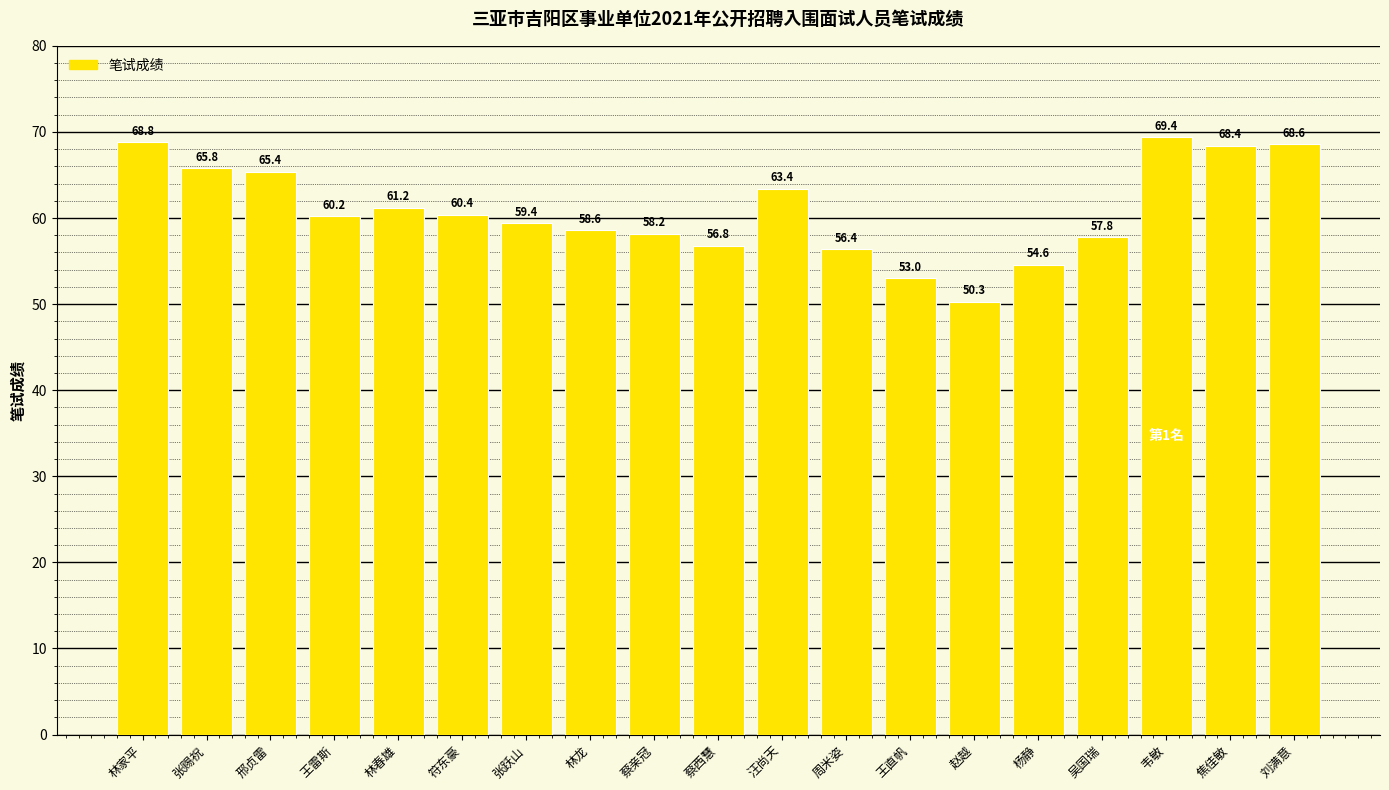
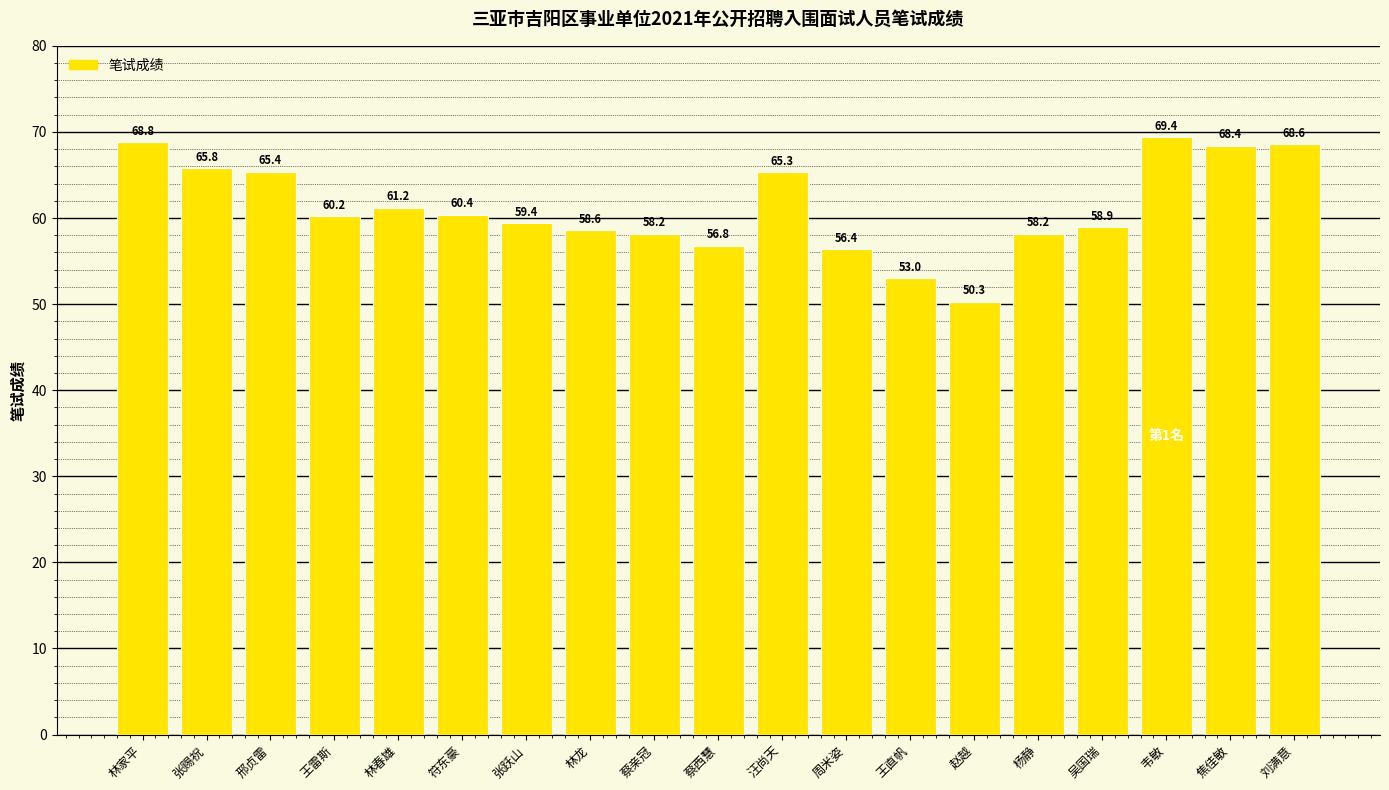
汪尚天: 63.4 -> 65.3
杨静: 54.6 -> 58.2
吴国瑞: 57.8 -> 58.9
